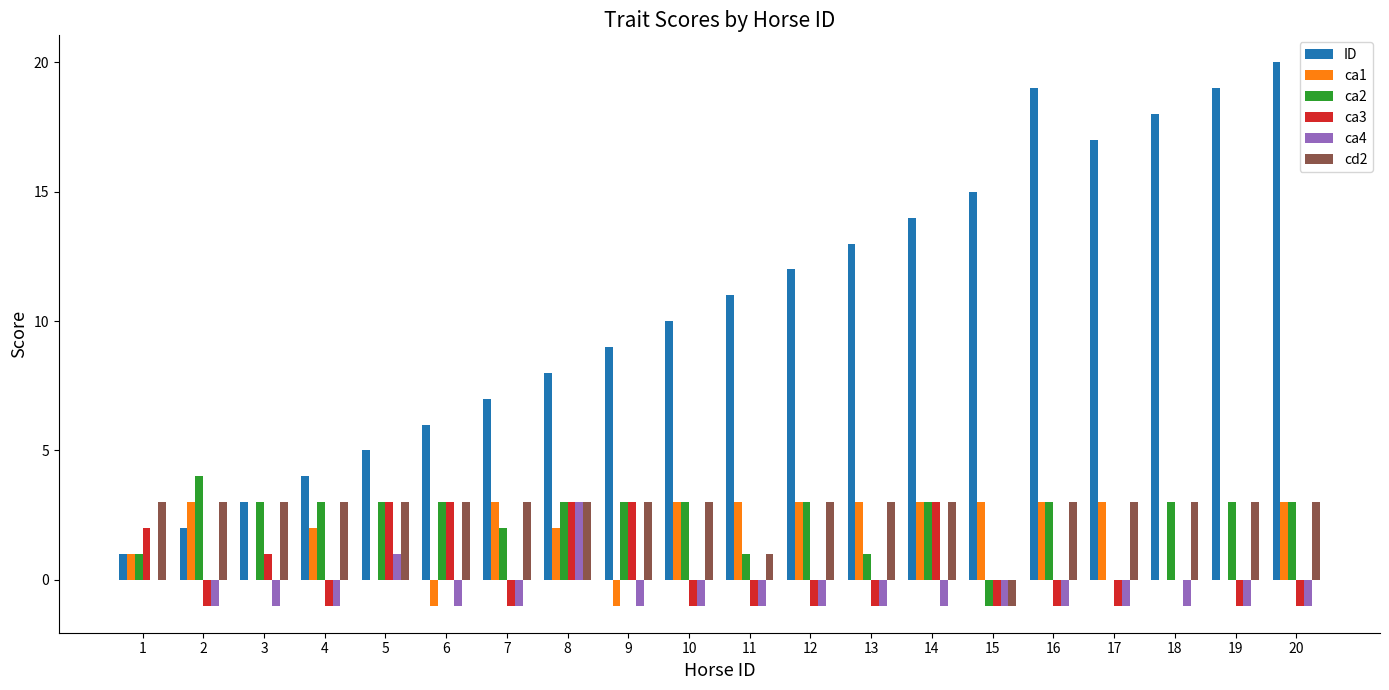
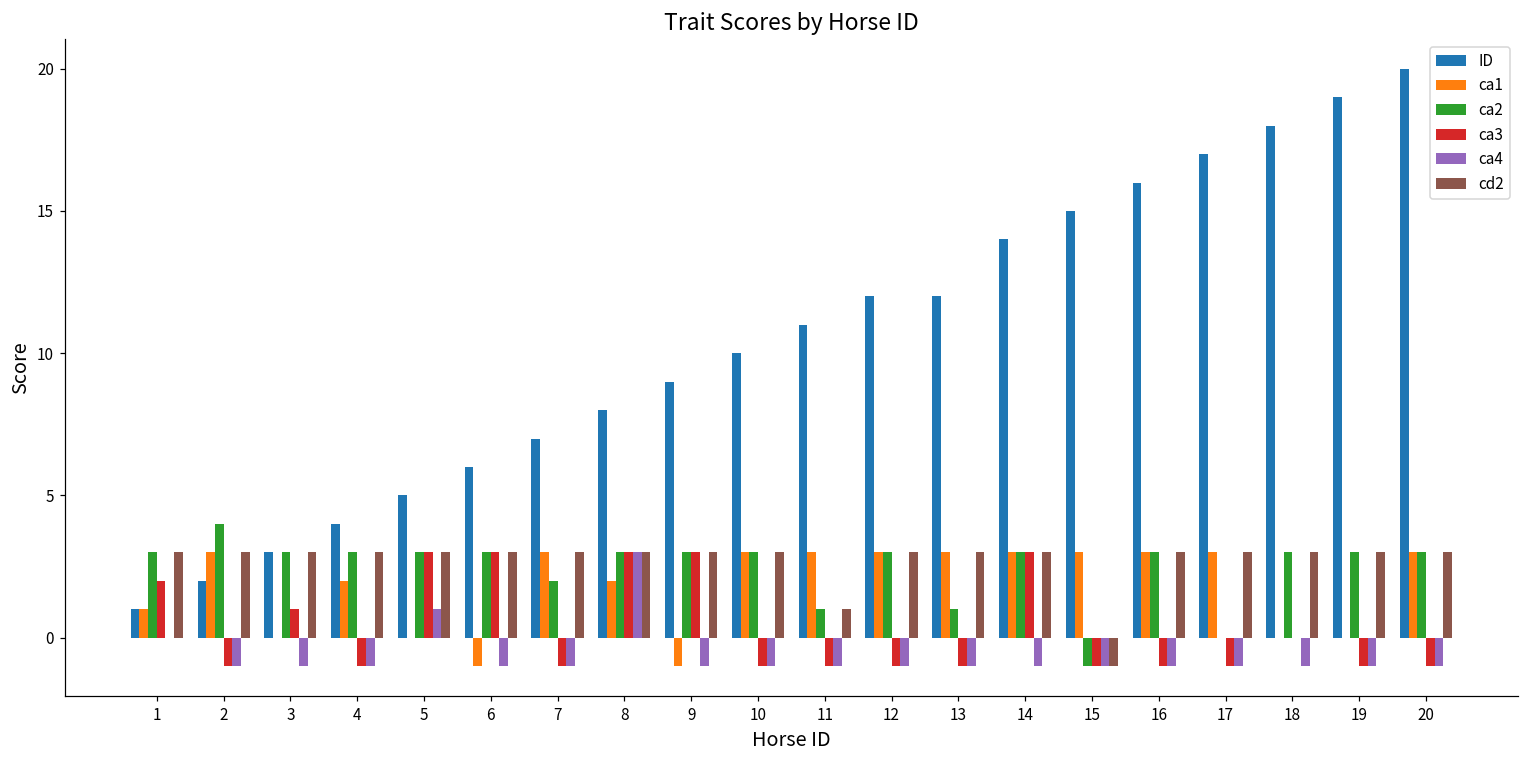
ca2, 1: 1 -> 3
ID, 13: 13 -> 12
ID, 16: 19 -> 16
